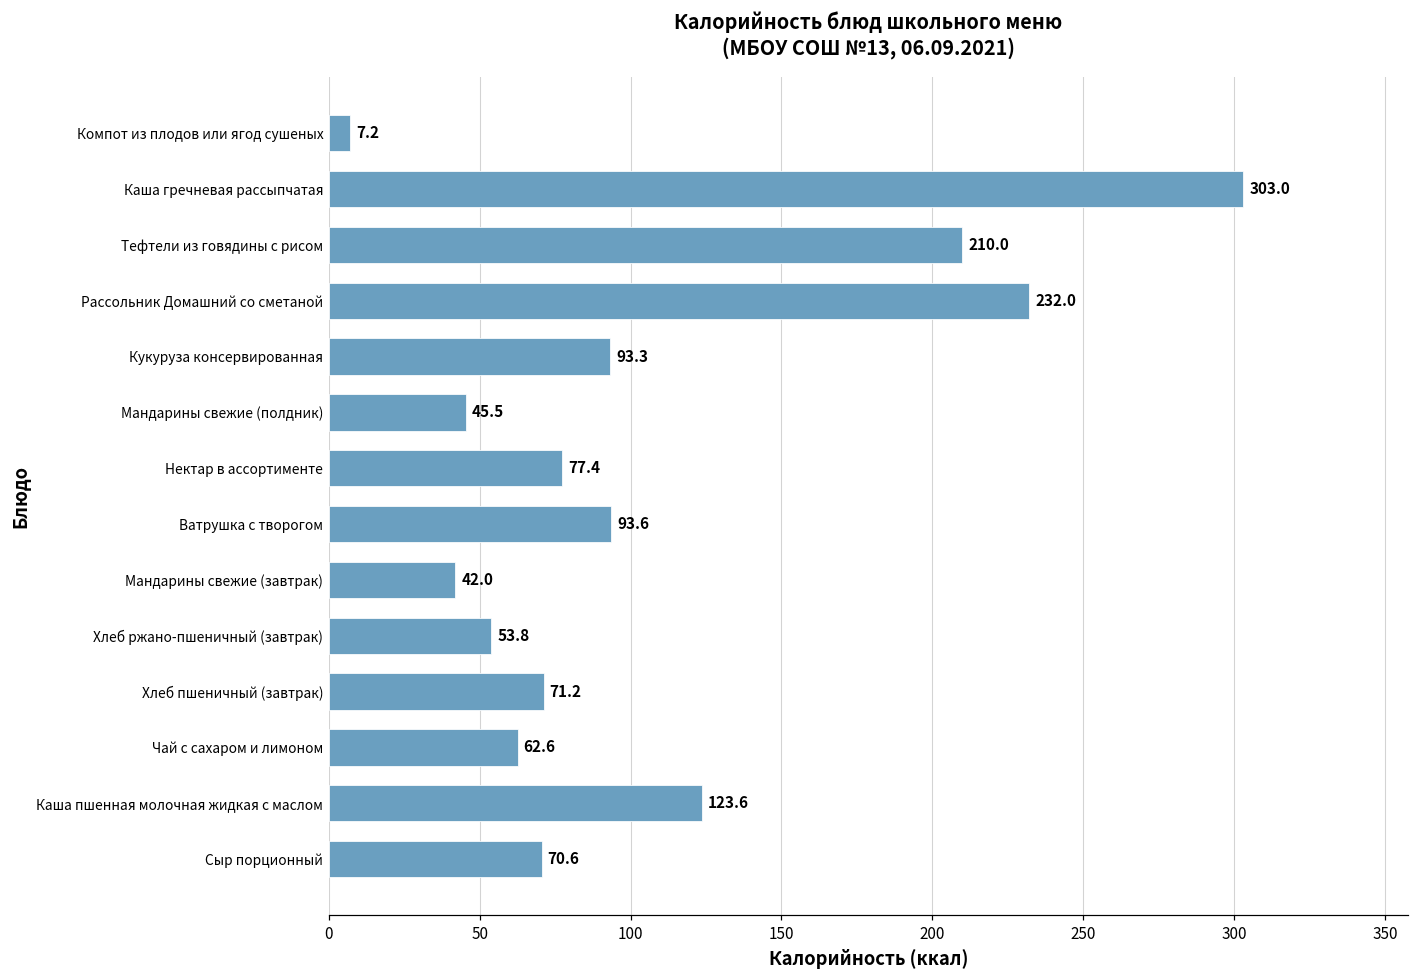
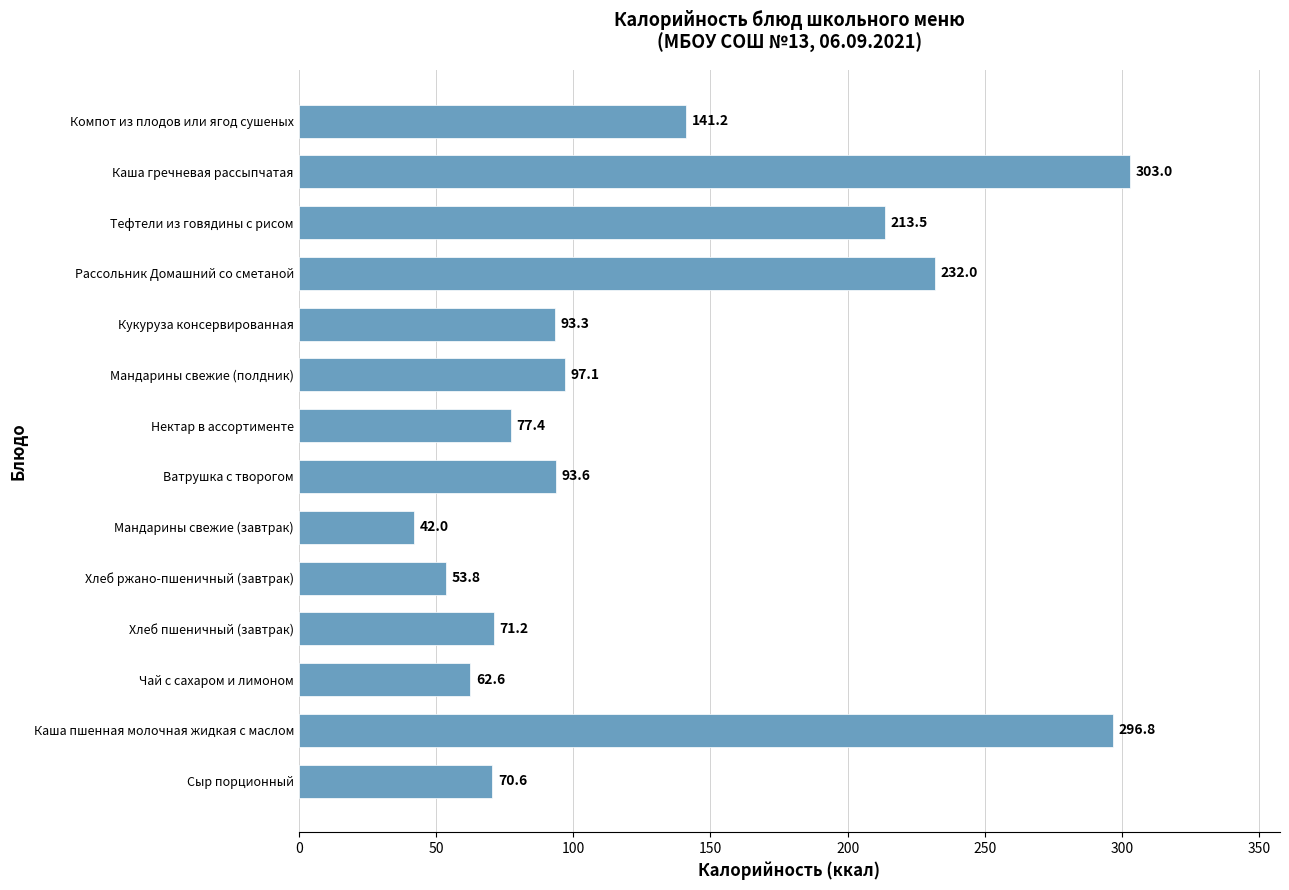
Компот из плодов или ягод сушеных: 7.2 -> 141.2
Тефтели из говядины с рисом: 210.0 -> 213.5
Мандарины свежие (полдник): 45.5 -> 97.1
Каша пшенная молочная жидкая с маслом: 123.6 -> 296.8
